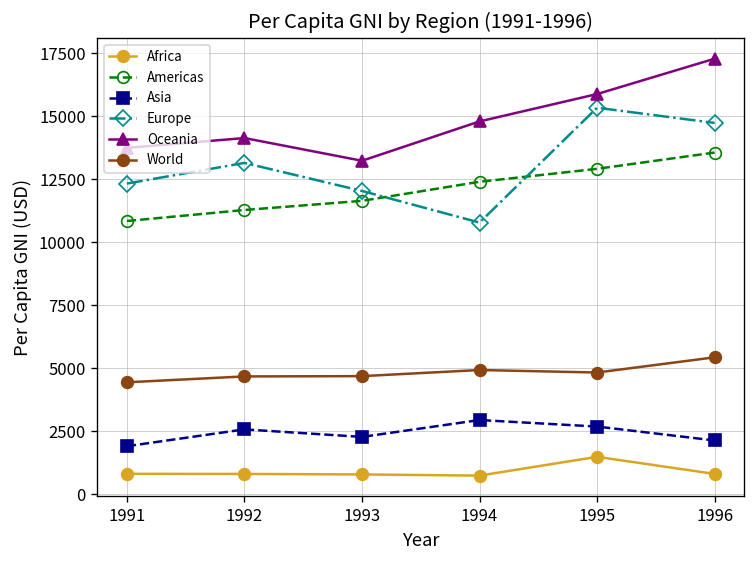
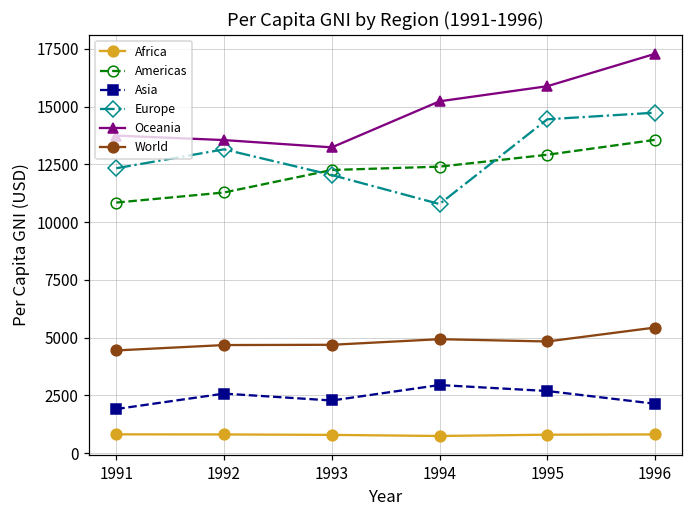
Oceania, 1992: 14100 -> 13500
Americas, 1993: 11600 -> 12300
Oceania, 1994: 14800 -> 15200
Africa, 1995: 1500 -> 800
Europe, 1995: 15300 -> 14400
